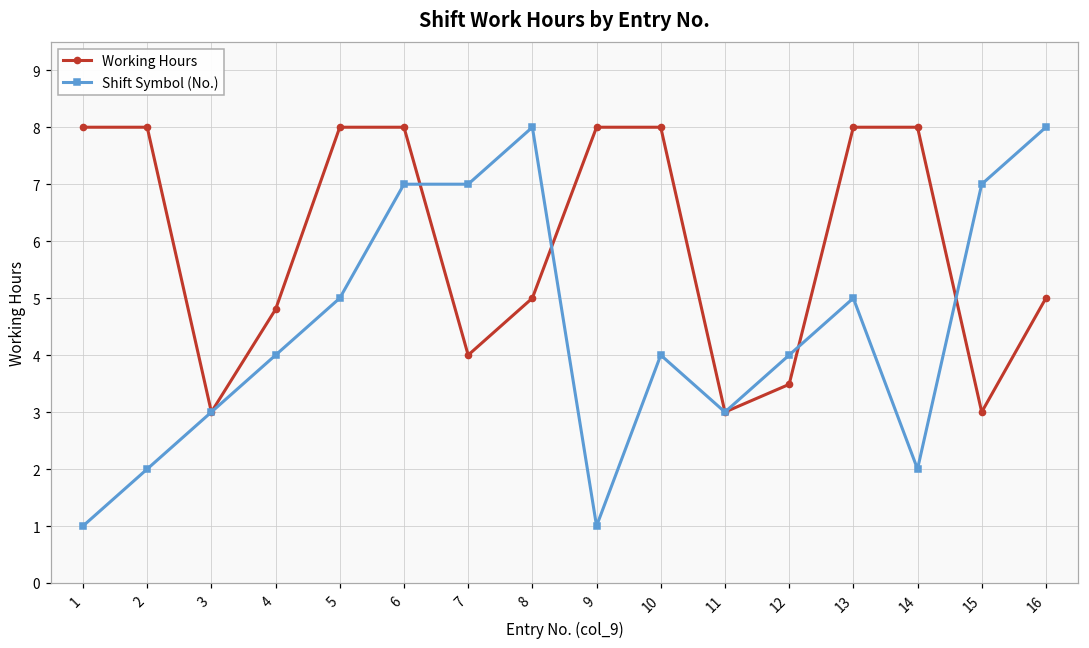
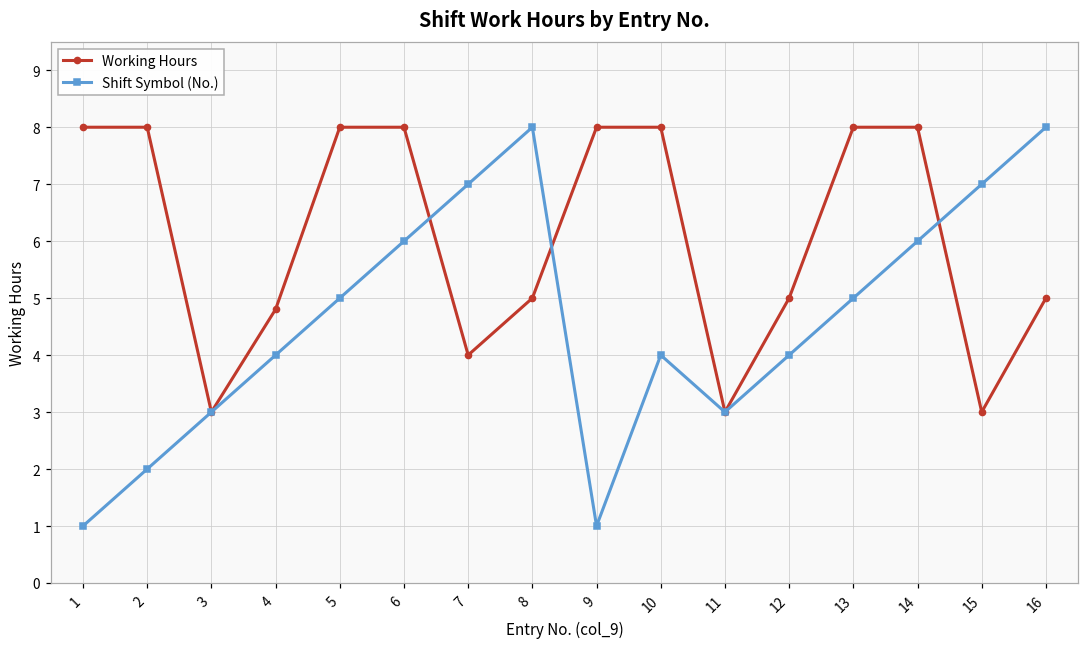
Shift Symbol (No.), 6: 7 -> 6
Working Hours, 12: 3.5 -> 5.0
Shift Symbol (No.), 14: 2 -> 6
